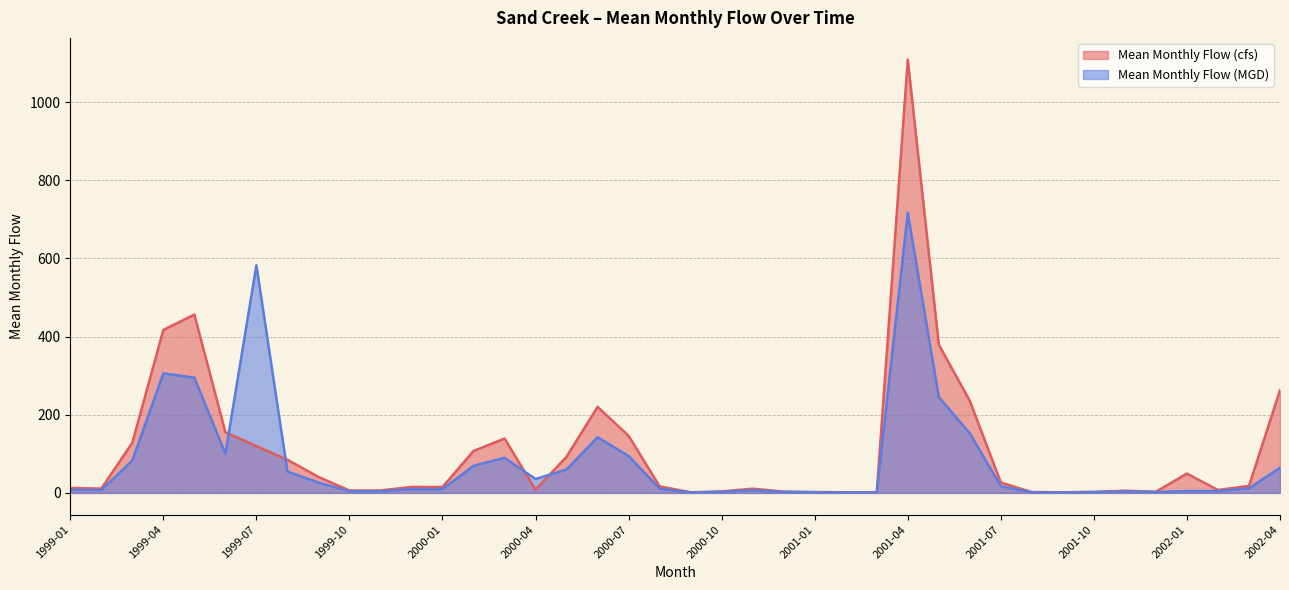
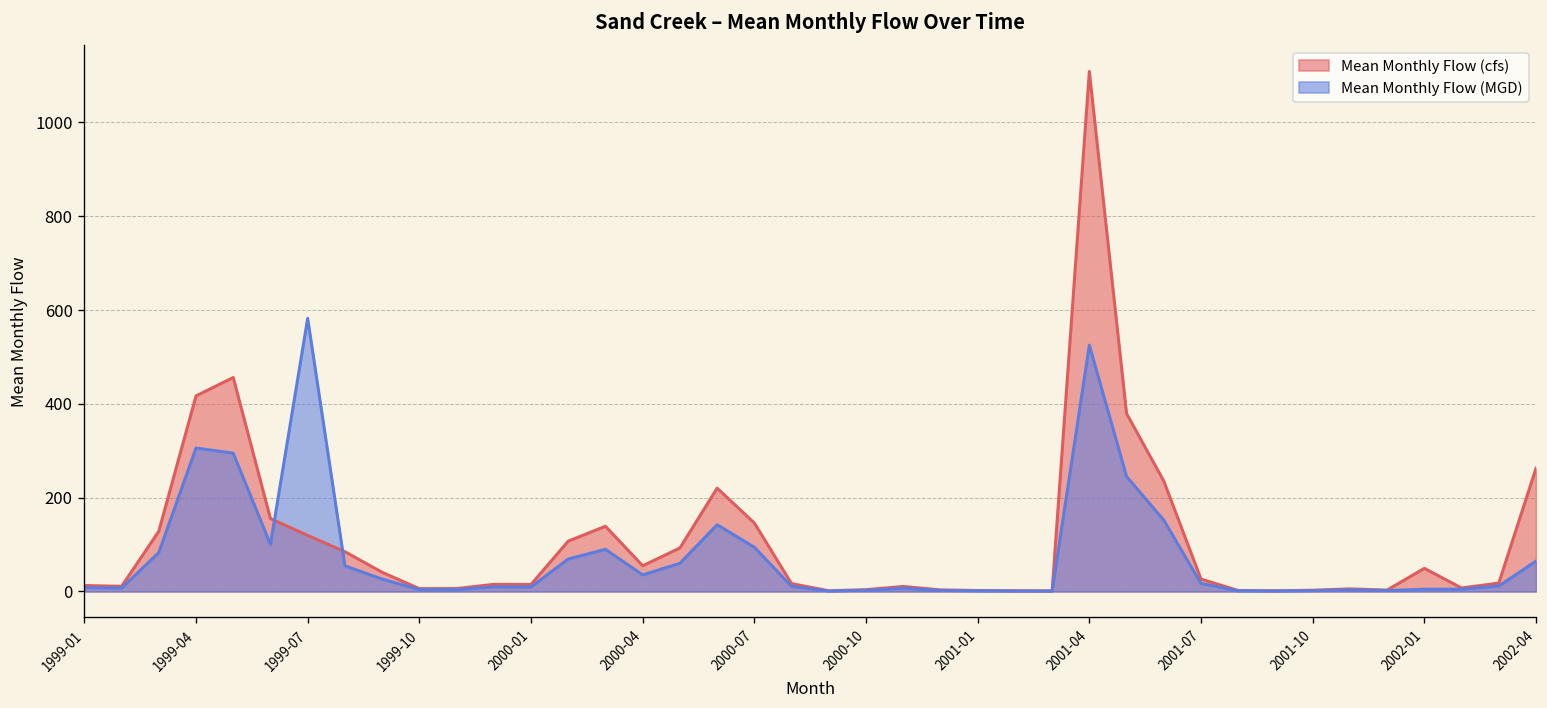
Mean Monthly Flow (cfs), 2000-04: 10 -> 50
Mean Monthly Flow (MGD), 2001-04: 720 -> 530
